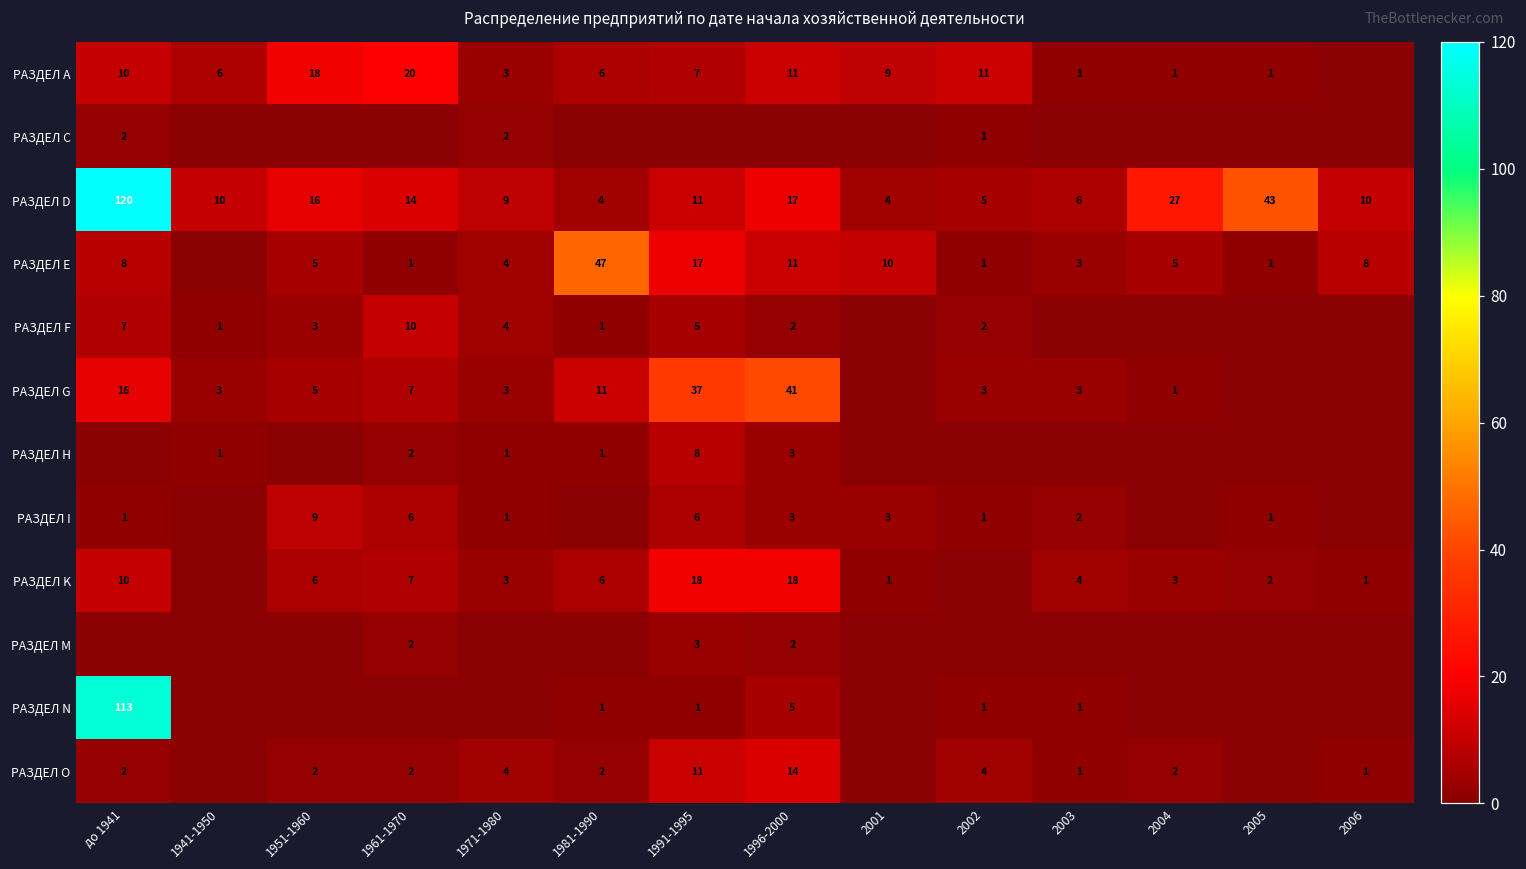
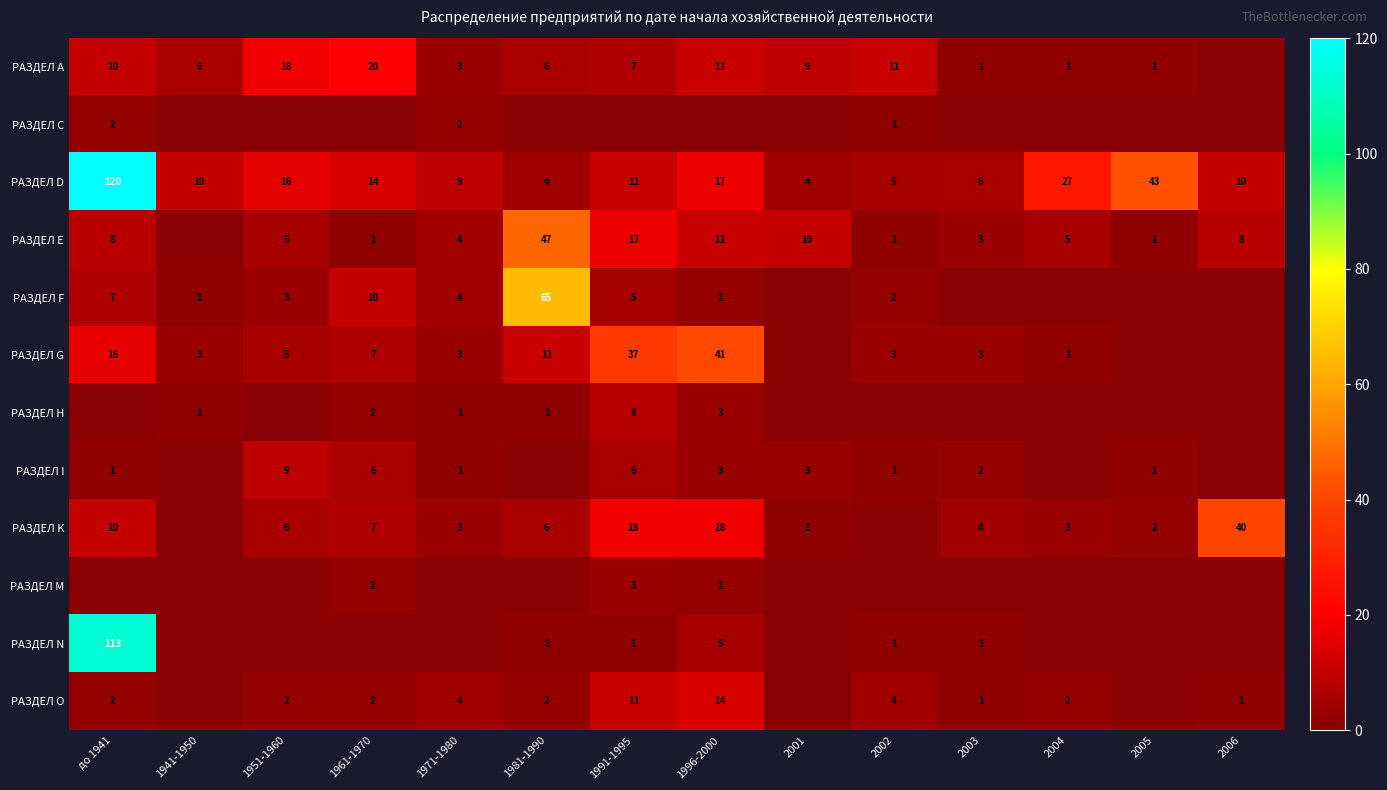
РАЗДЕЛ F, 1981-1990: 1 -> 65
РАЗДЕЛ K, 2006: 1 -> 40
